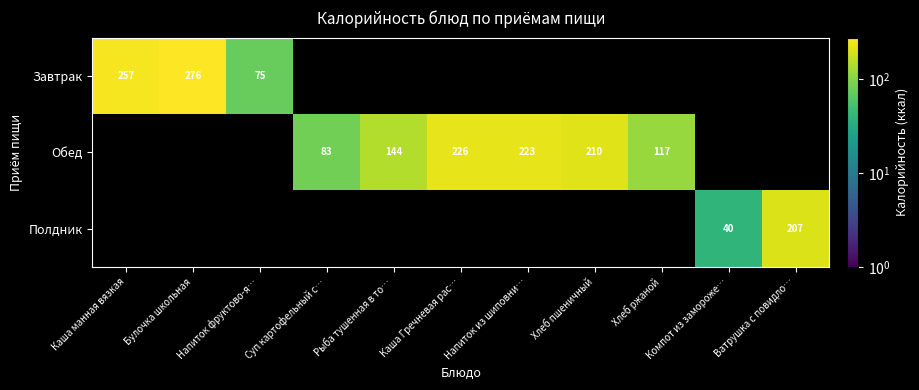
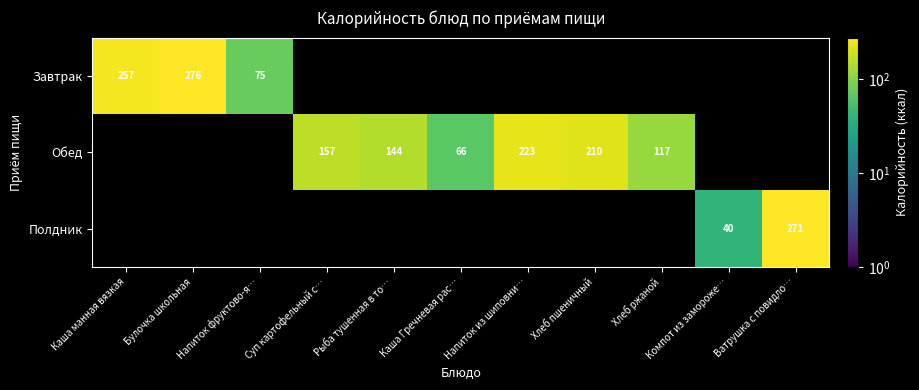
Обед, Суп картофельный с…: 83 -> 157
Обед, Каша Гречневая рас…: 226 -> 66
Полдник, Ватрушка с повидло…: 207 -> 271
